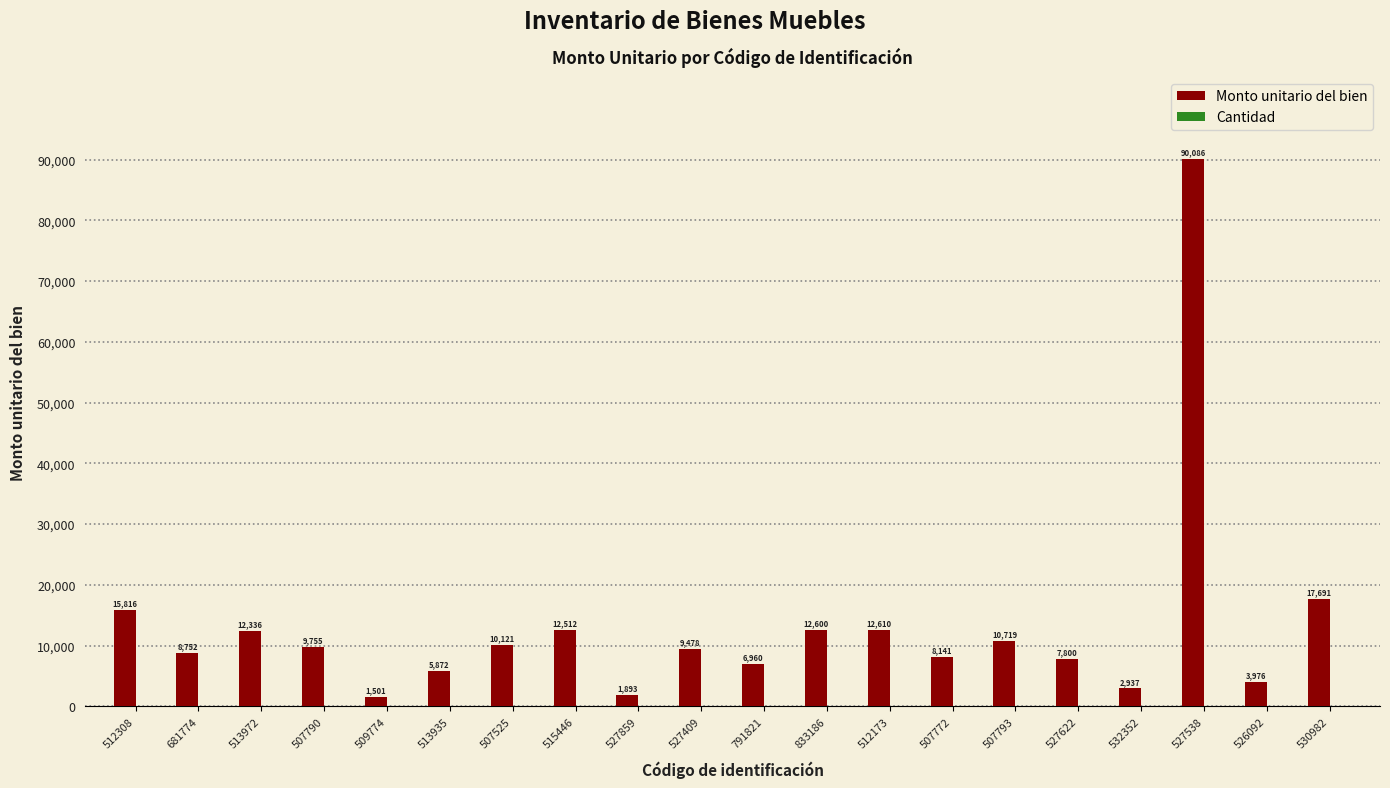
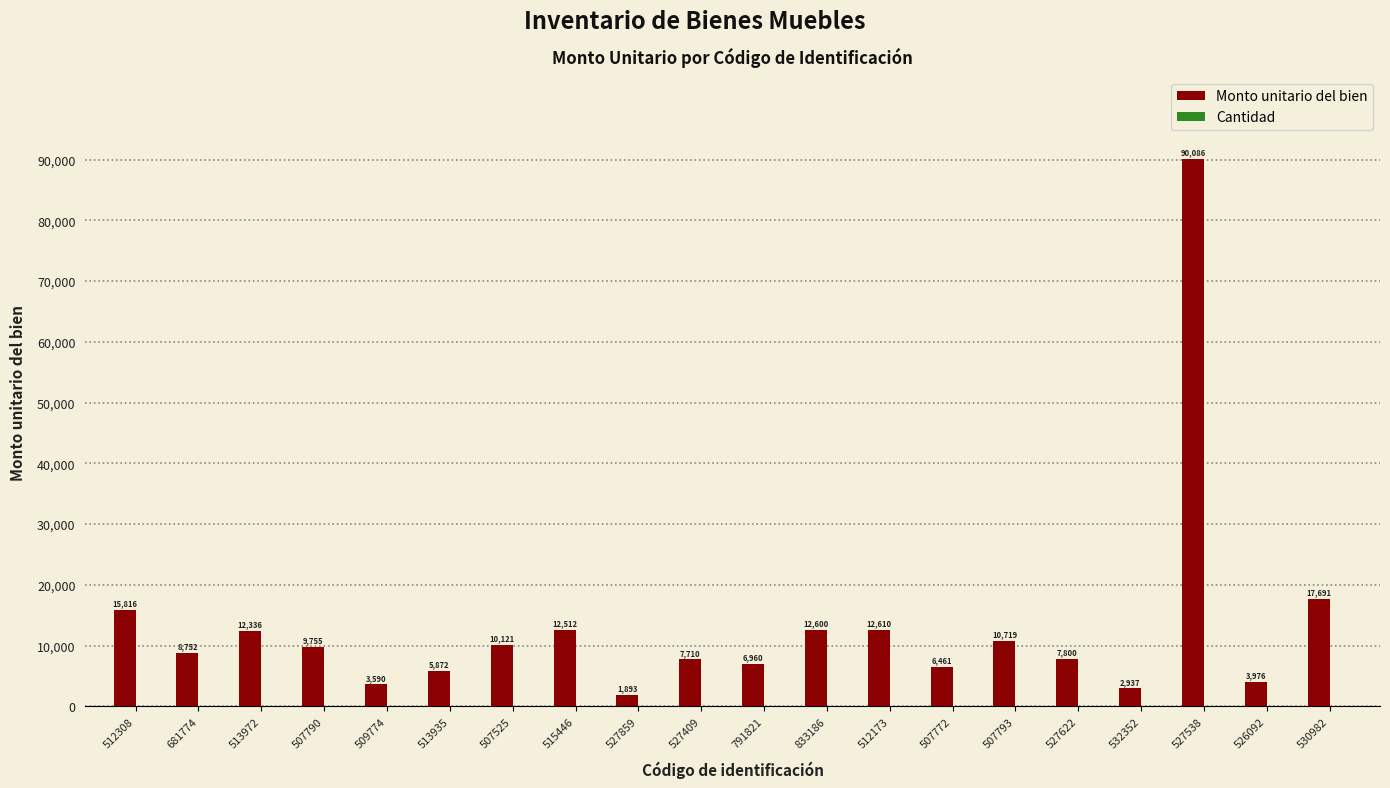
Monto unitario del bien, 509774: 1,501 -> 3,590
Monto unitario del bien, 527409: 9,478 -> 7,710
Monto unitario del bien, 507772: 8,141 -> 6,461
